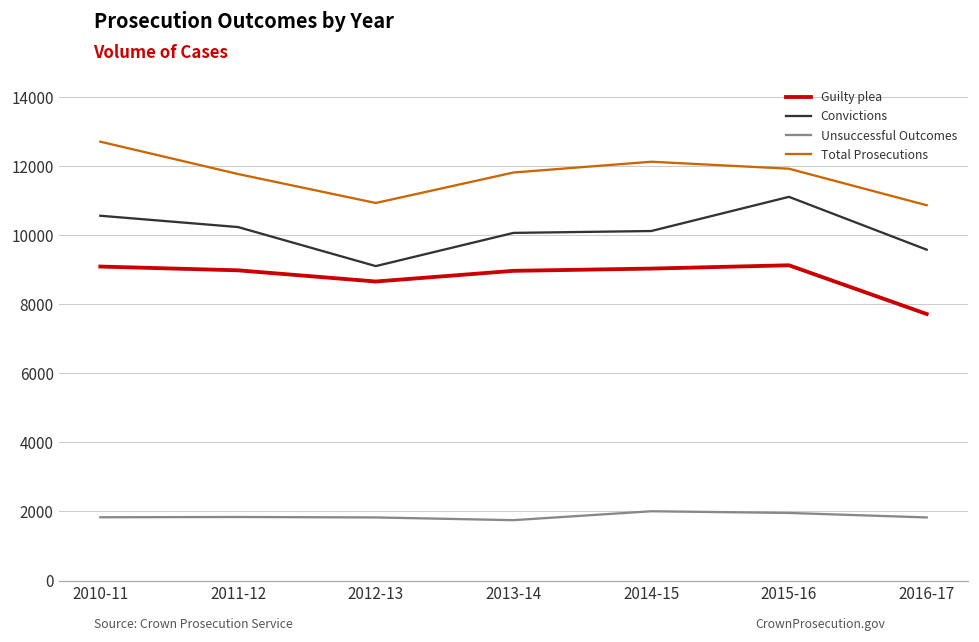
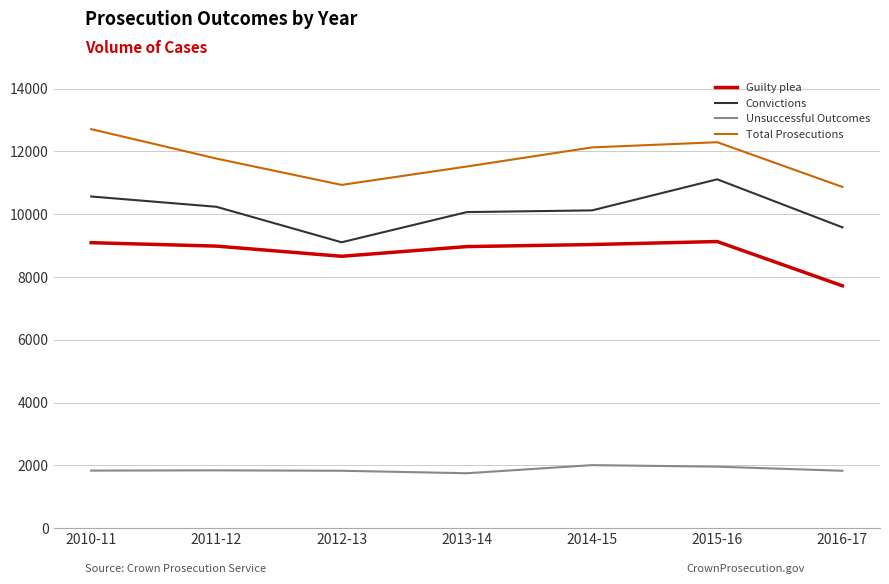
Total Prosecutions, 2013-14: 11800 -> 11500
Total Prosecutions, 2015-16: 11900 -> 12300
